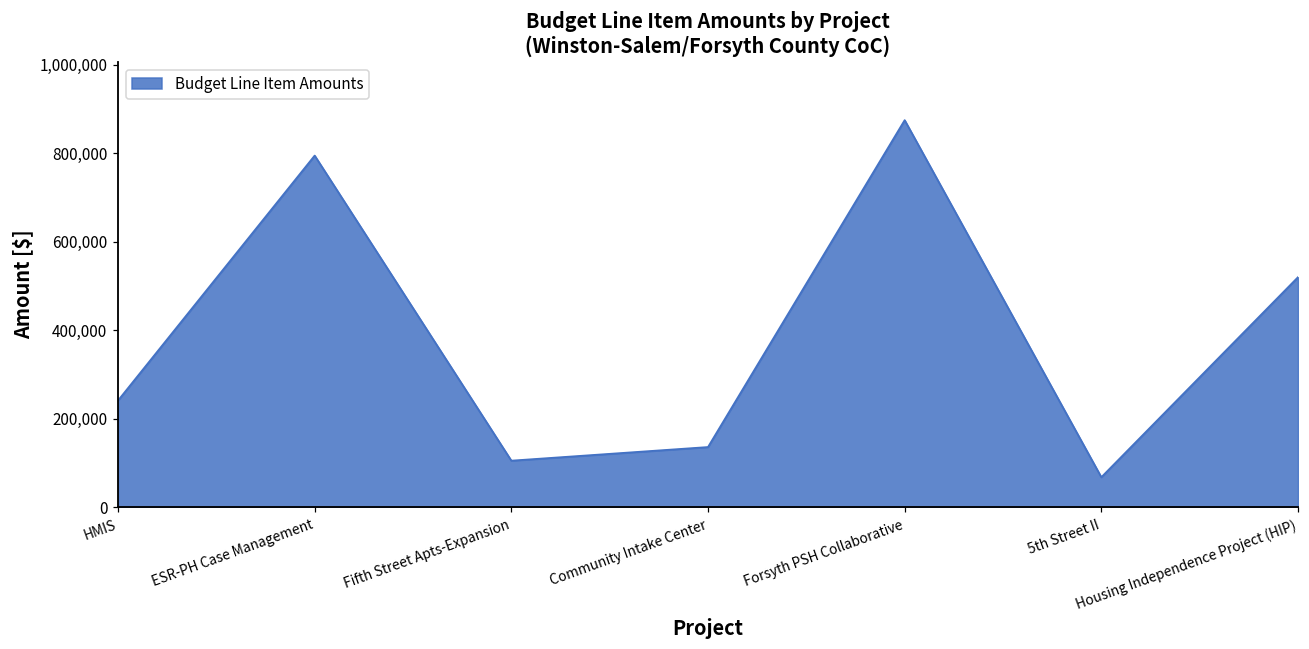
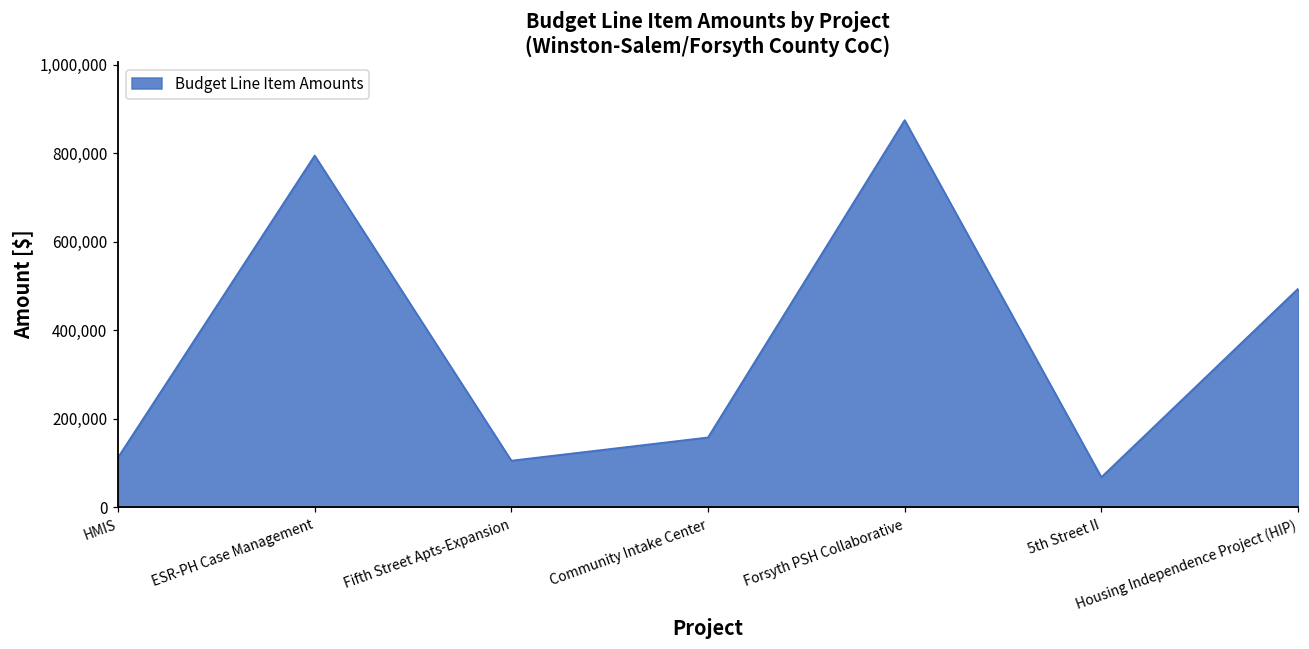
HMIS: 240,000 -> 110,000
Community Intake Center: 140,000 -> 160,000
Housing Independence Project (HIP): 520,000 -> 490,000
